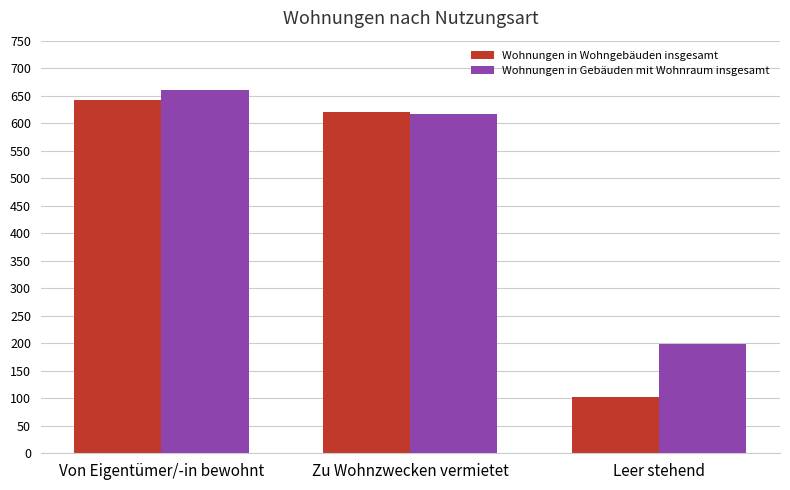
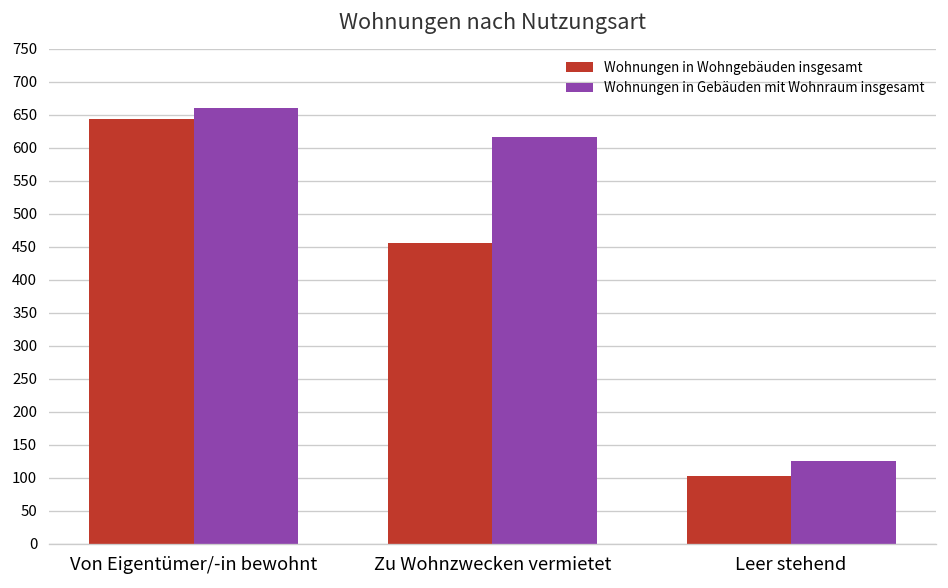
Wohnungen in Wohngebäuden insgesamt, Zu Wohnzwecken vermietet: 620 -> 460
Wohnungen in Gebäuden mit Wohnraum insgesamt, Leer stehend: 200 -> 130
